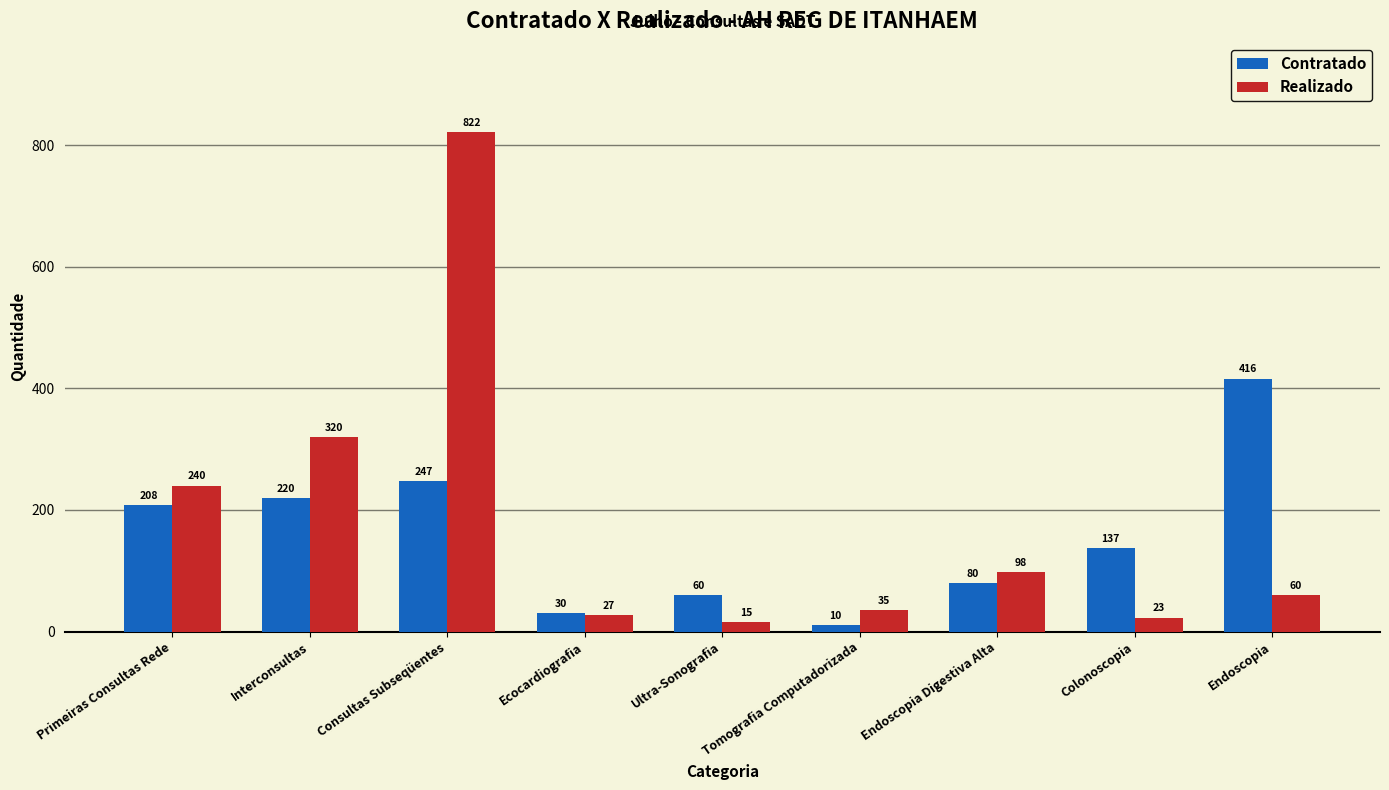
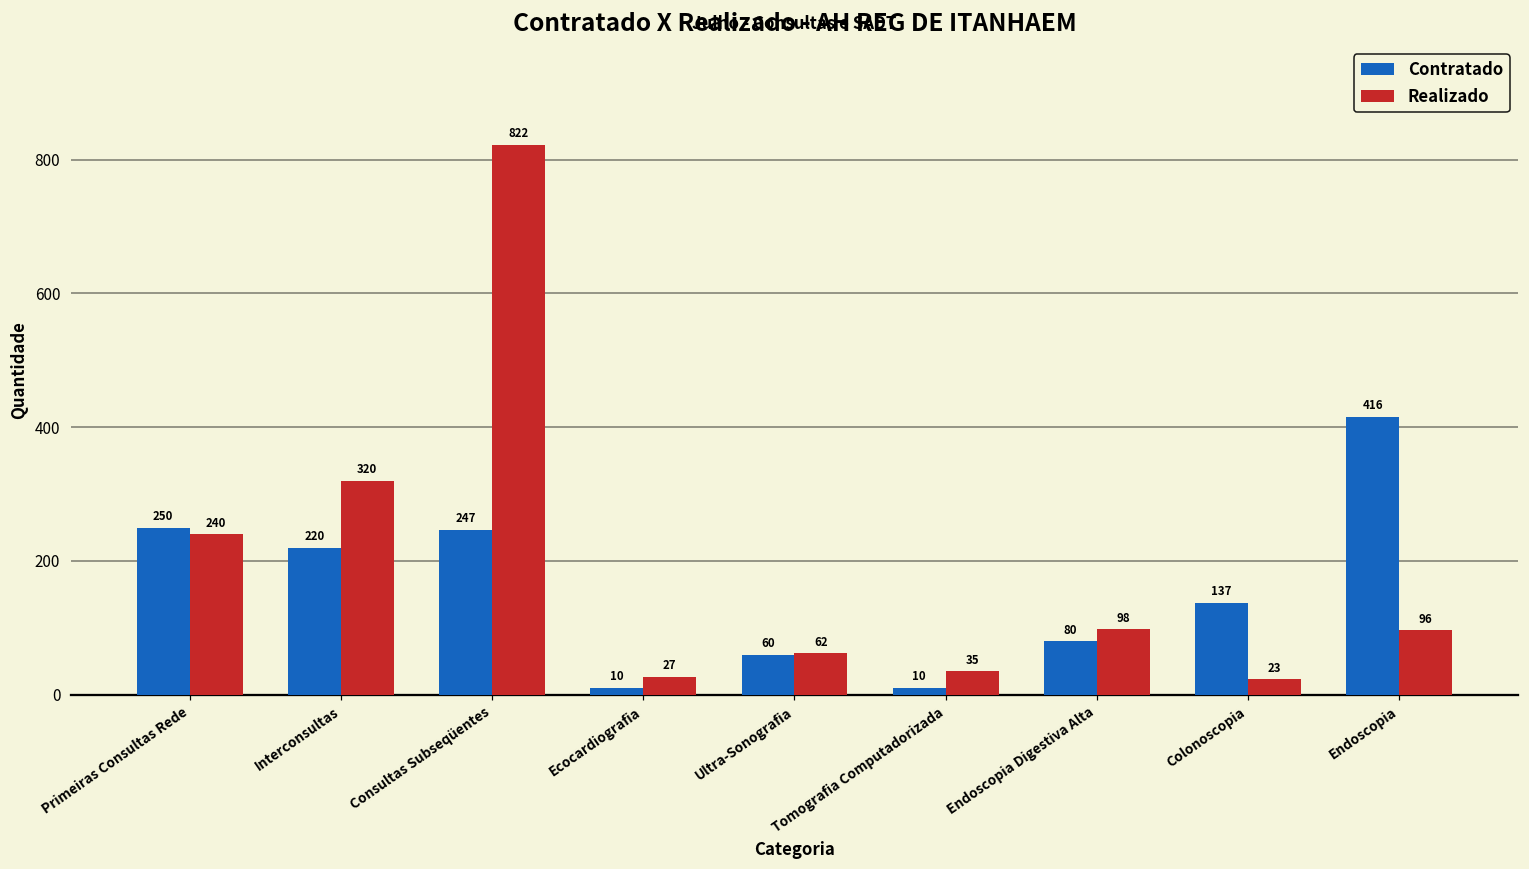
Contratado, Primeiras Consultas Rede: 208 -> 250
Contratado, Ecocardiografia: 30 -> 10
Realizado, Ultra-Sonografia: 15 -> 62
Realizado, Endoscopia: 60 -> 96
